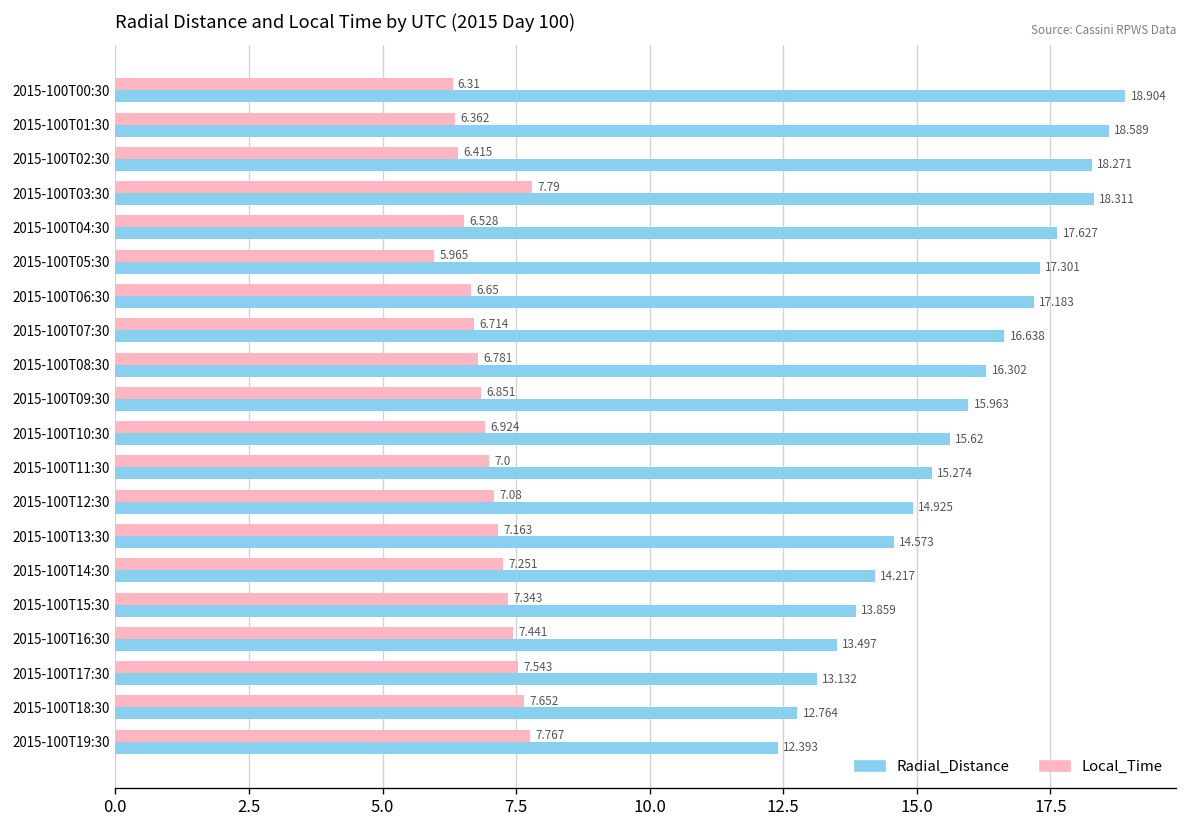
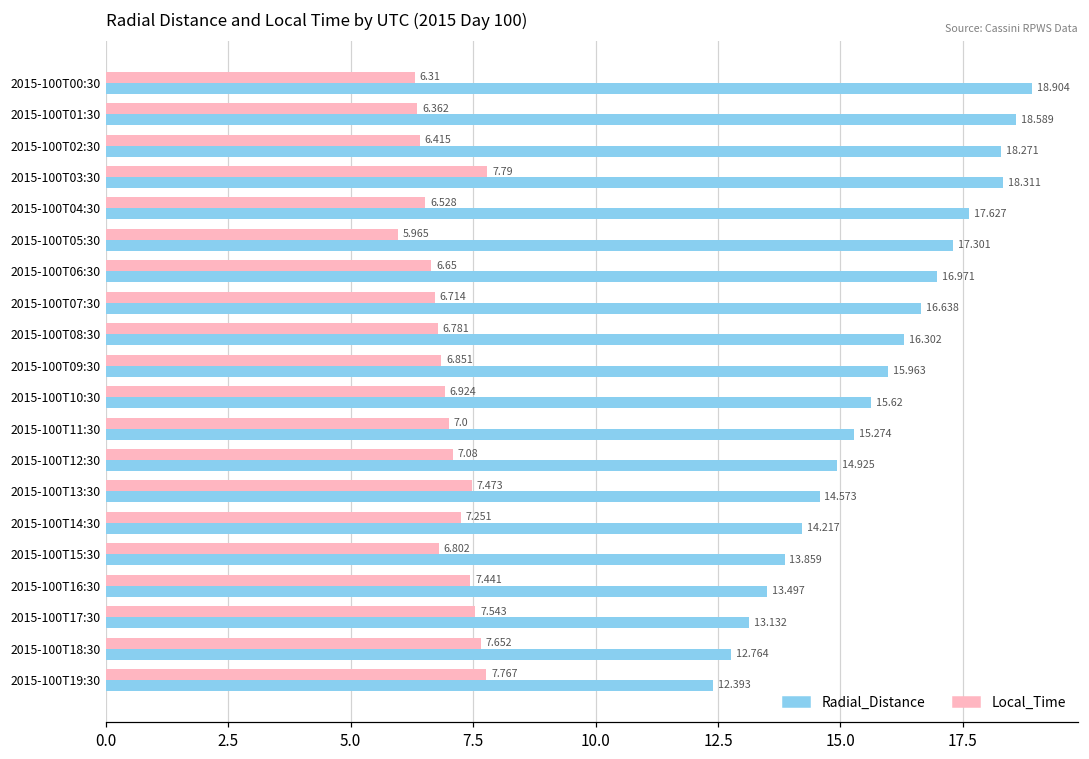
Radial_Distance, 2015-100T06:30: 17.183 -> 16.971
Local_Time, 2015-100T13:30: 7.163 -> 7.473
Local_Time, 2015-100T15:30: 7.343 -> 6.802
